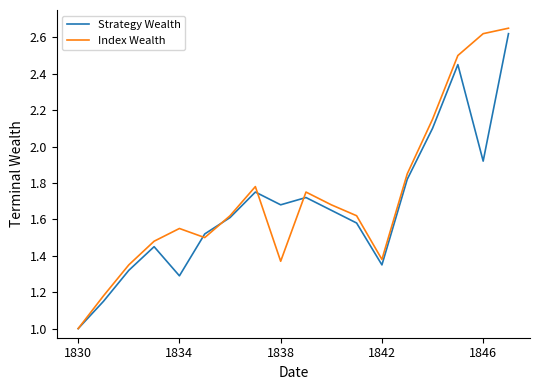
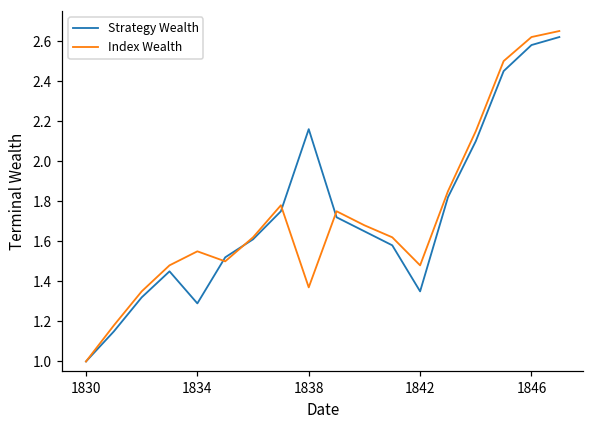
Strategy Wealth, 1838: 1.68 -> 2.16
Index Wealth, 1842: 1.38 -> 1.48
Strategy Wealth, 1846: 1.92 -> 2.58
